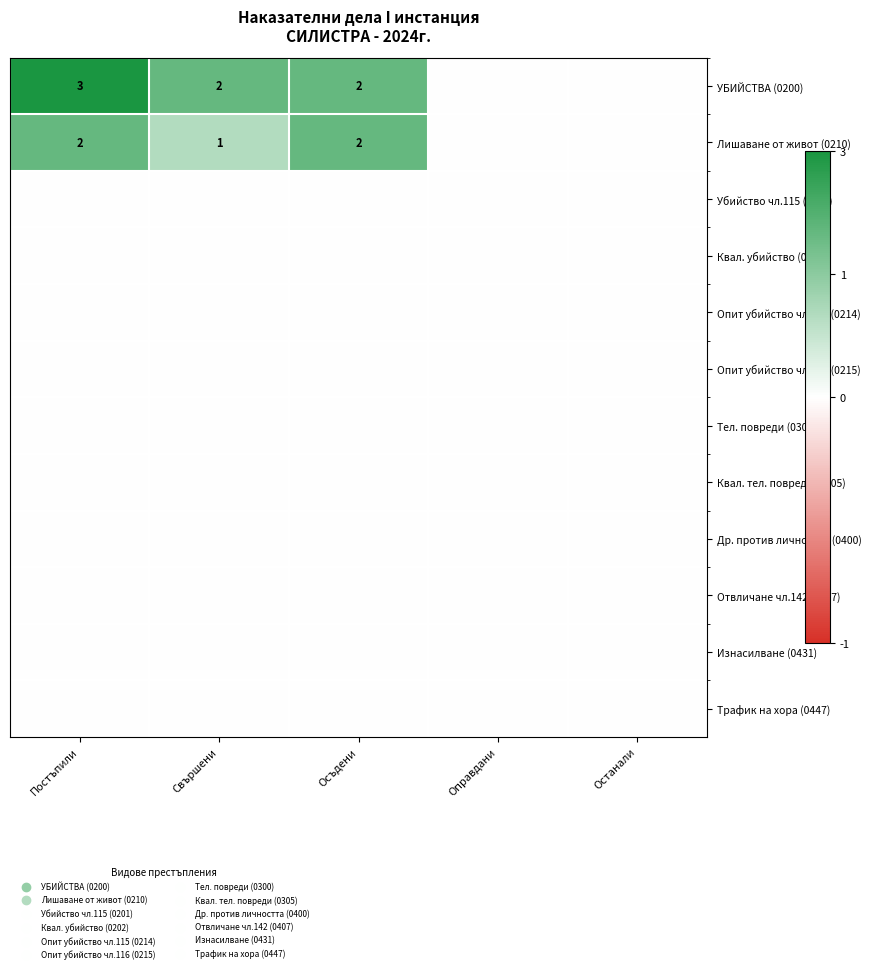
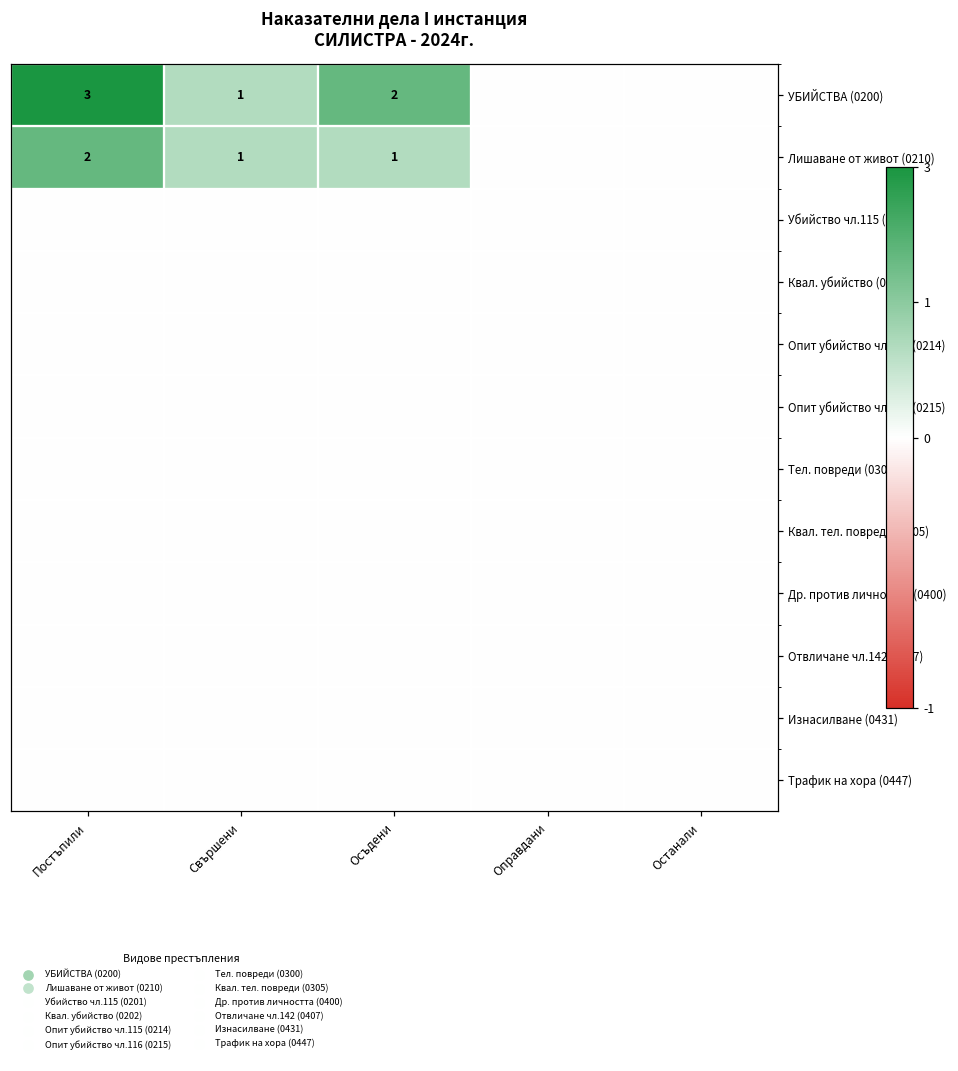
УБИЙСТВА (0200), Свършени: 2 -> 1
Лишаване от живот (0210), Осъдени: 2 -> 1
